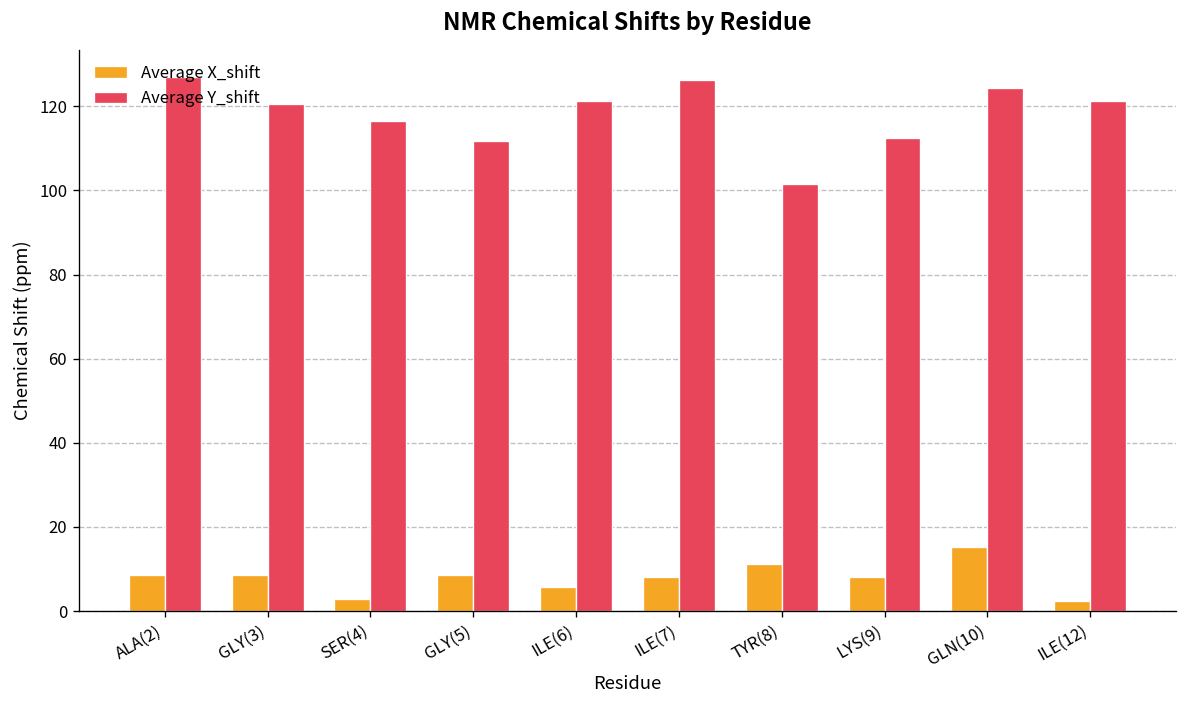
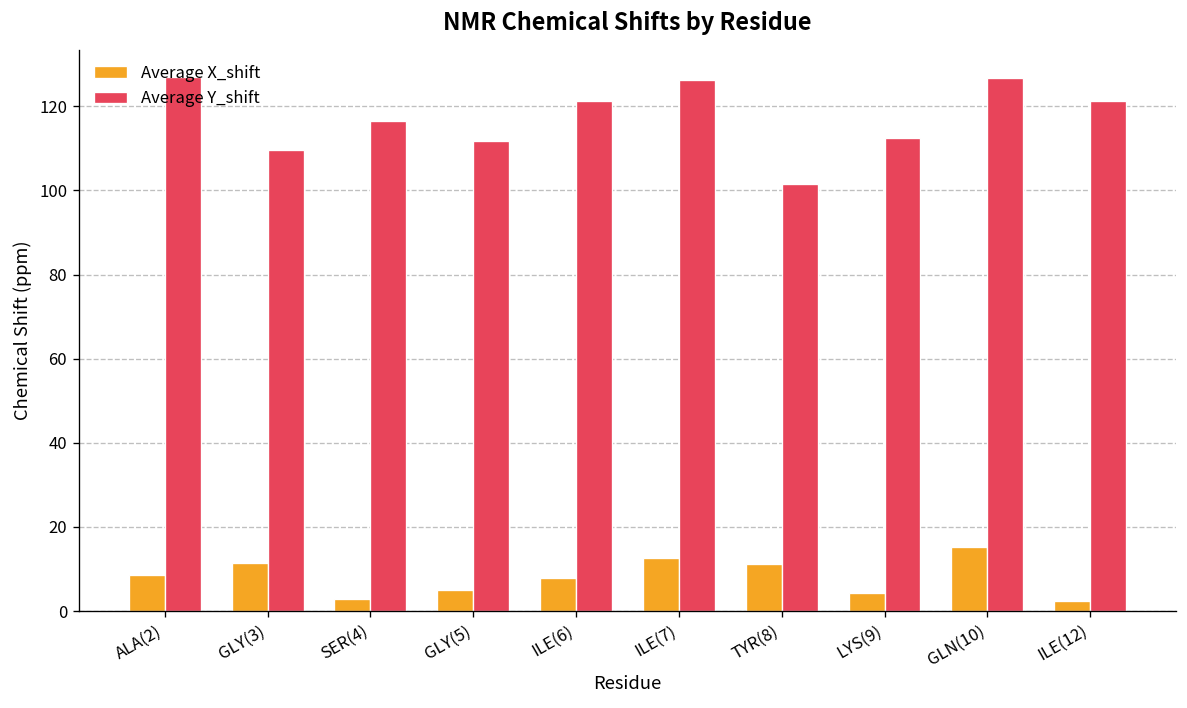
Average X_shift, GLY(3): 8 -> 11
Average Y_shift, GLY(3): 121 -> 110
Average X_shift, GLY(5): 9 -> 5
Average X_shift, ILE(6): 6 -> 8
Average X_shift, ILE(7): 8 -> 13
Average X_shift, LYS(9): 8 -> 4
Average Y_shift, GLN(10): 124 -> 127
